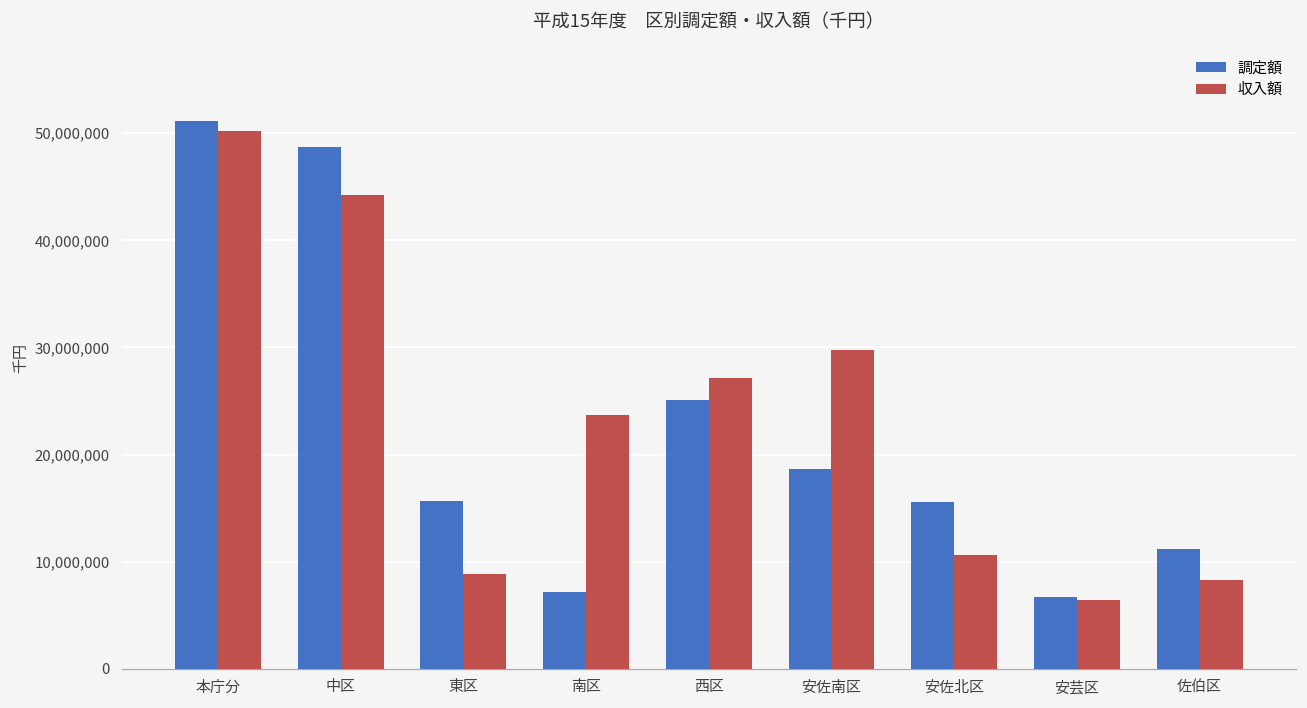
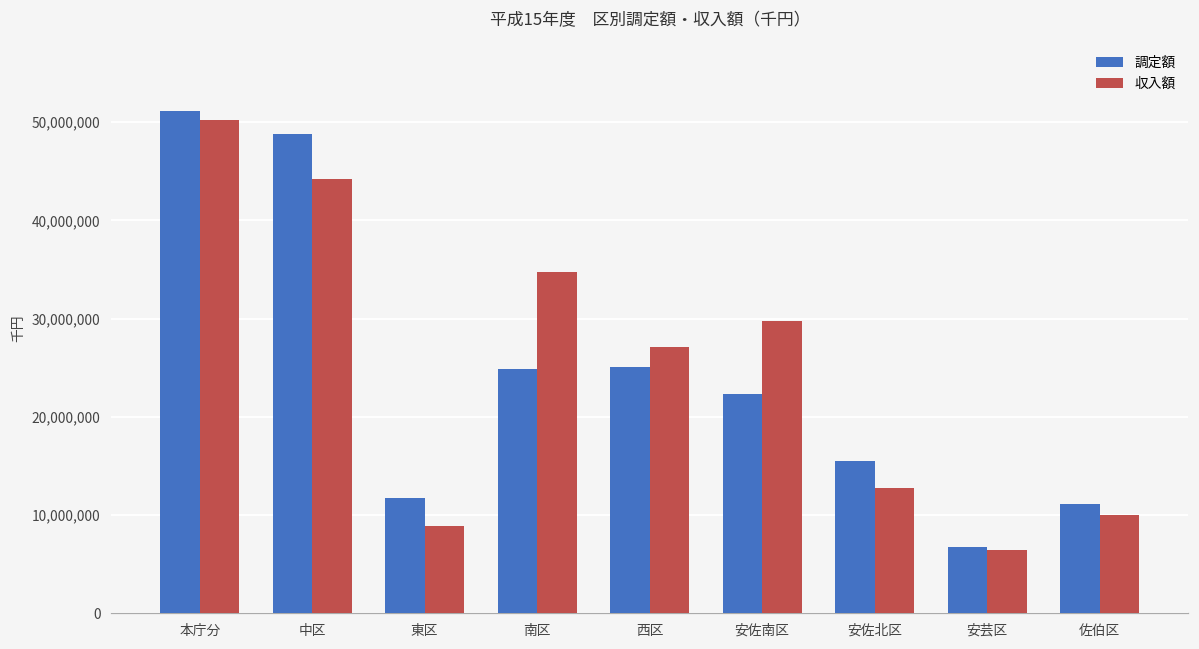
調定額, 東区: 16,000,000 -> 12,000,000
調定額, 南区: 7,000,000 -> 25,000,000
収入額, 南区: 24,000,000 -> 35,000,000
調定額, 安佐南区: 19,000,000 -> 22,000,000
収入額, 安佐北区: 11,000,000 -> 13,000,000
収入額, 佐伯区: 8,000,000 -> 10,000,000
